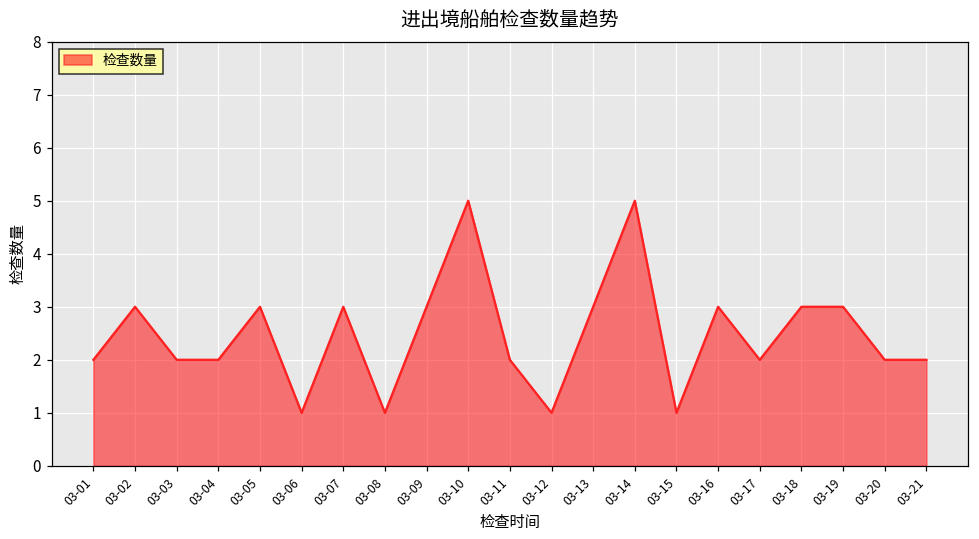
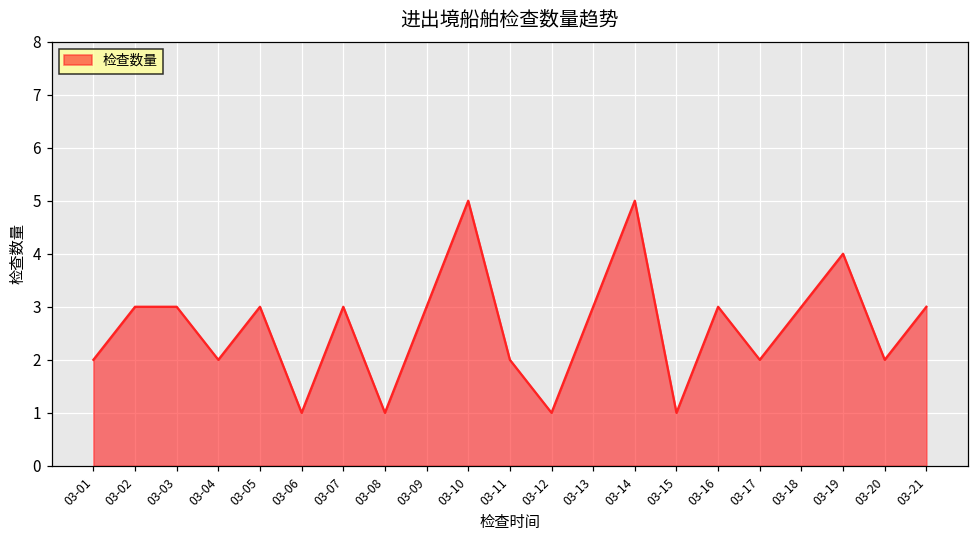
03-03: 2 -> 3
03-19: 3 -> 4
03-21: 2 -> 3
